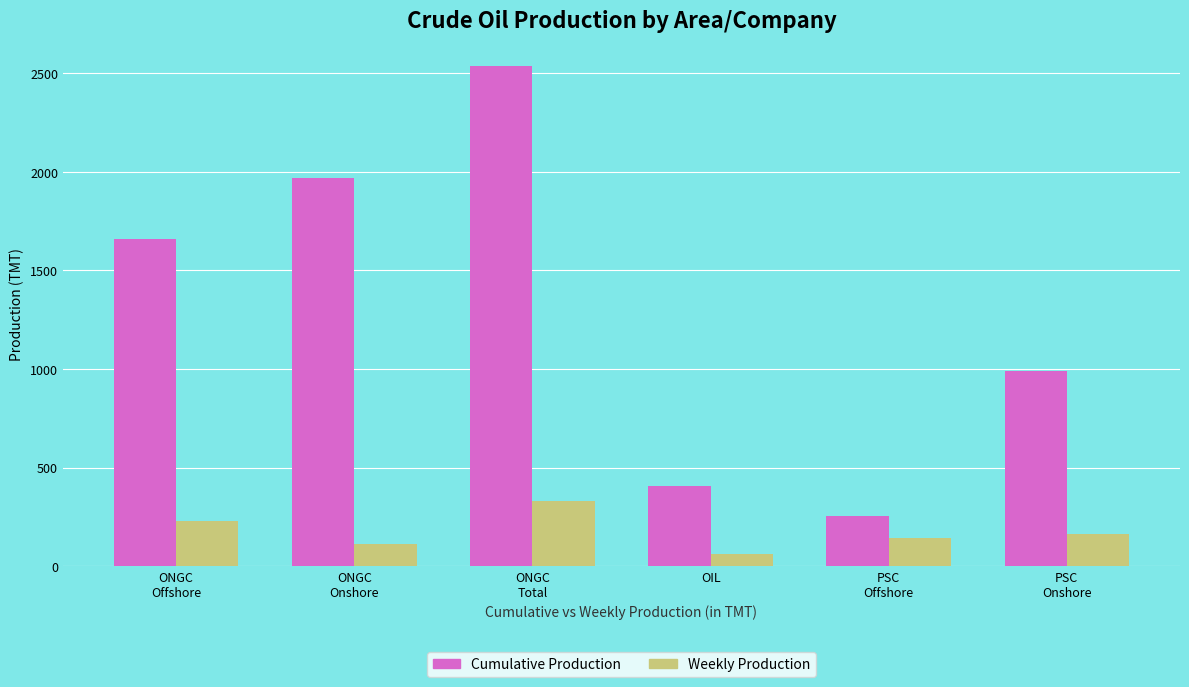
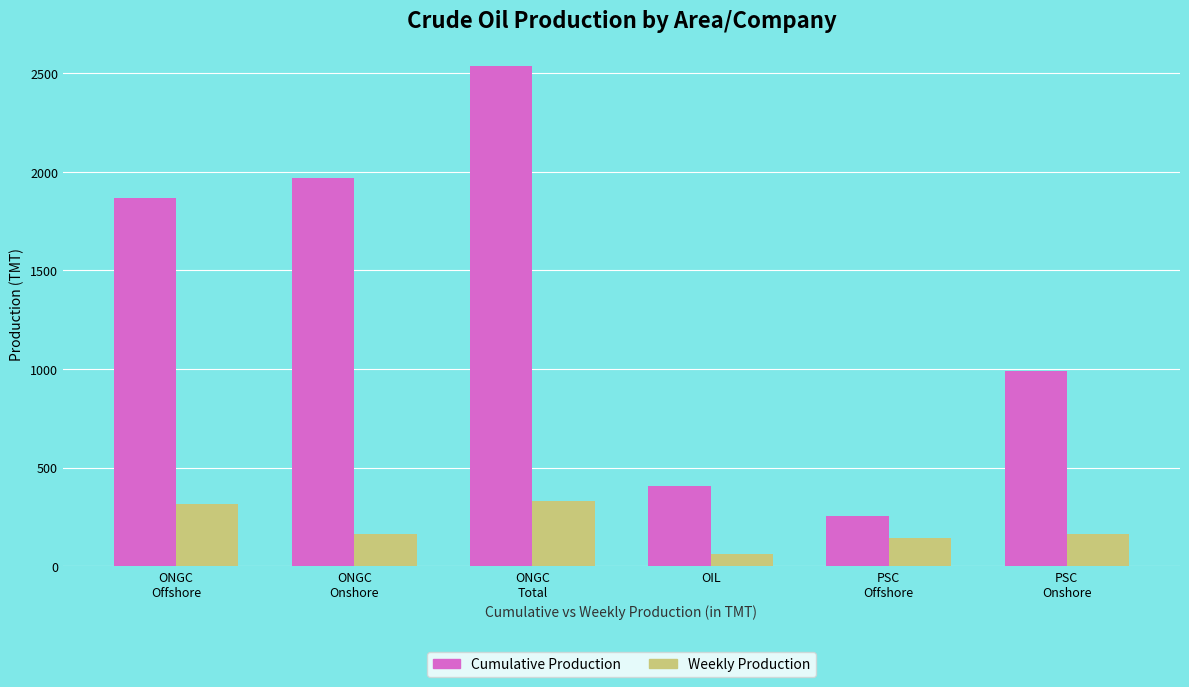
Cumulative Production, ONGC Offshore: 1660 -> 1860
Weekly Production, ONGC Offshore: 230 -> 310
Weekly Production, ONGC Onshore: 110 -> 160
